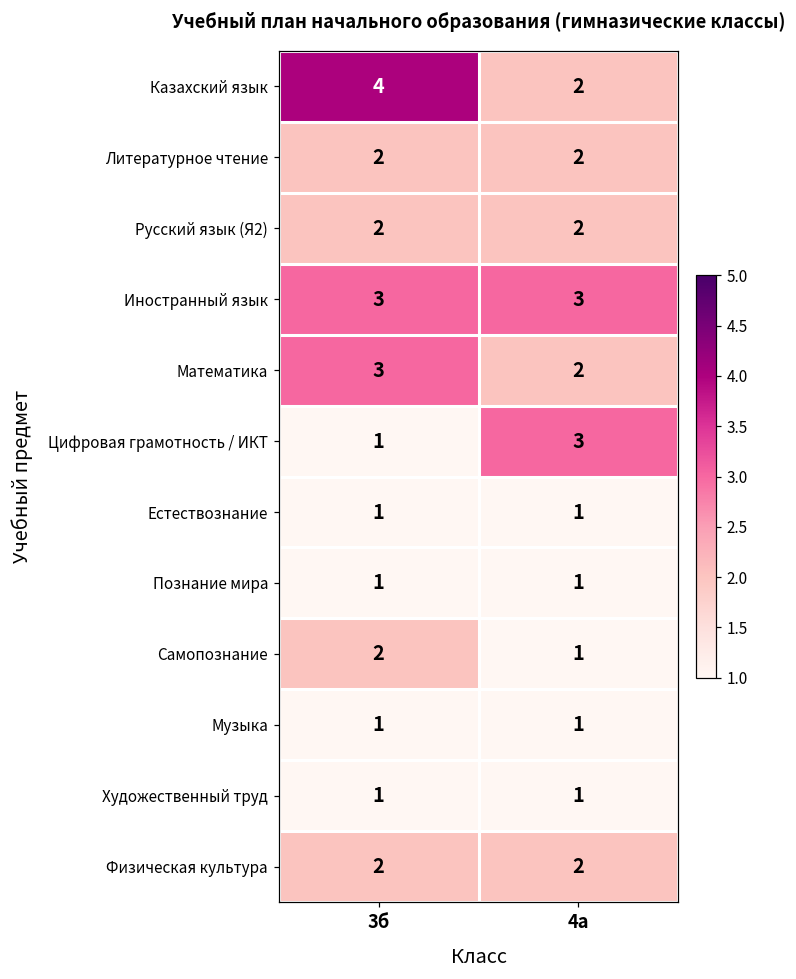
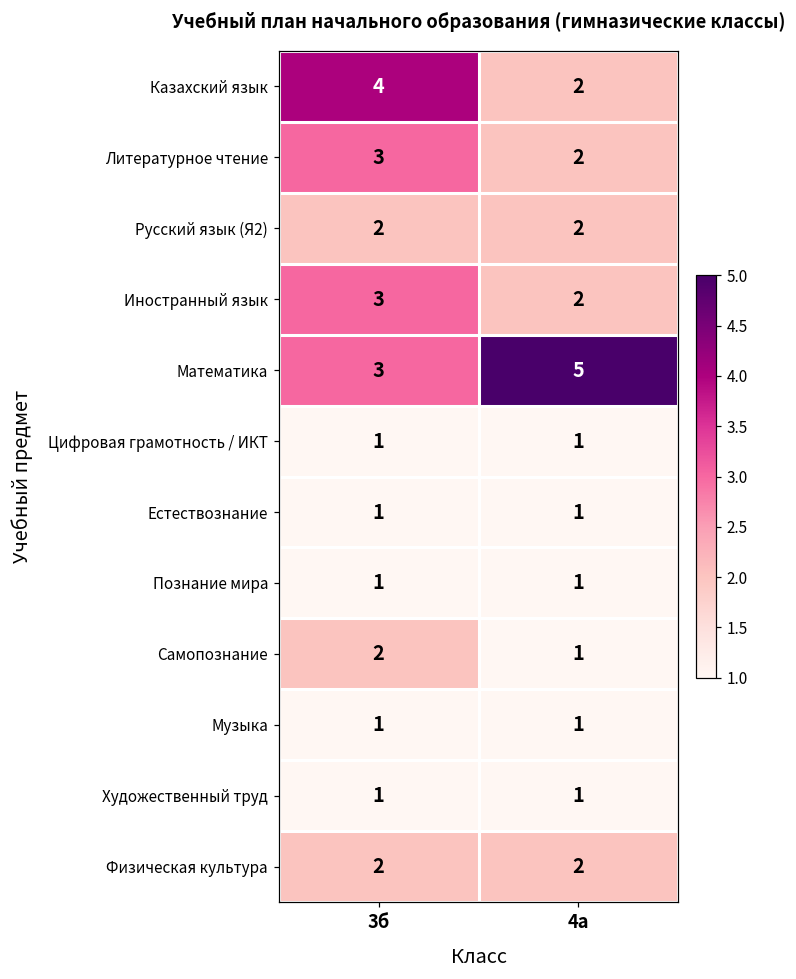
Литературное чтение, 3б: 2 -> 3
Иностранный язык, 4а: 3 -> 2
Математика, 4а: 2 -> 5
Цифровая грамотность / ИКТ, 4а: 3 -> 1
